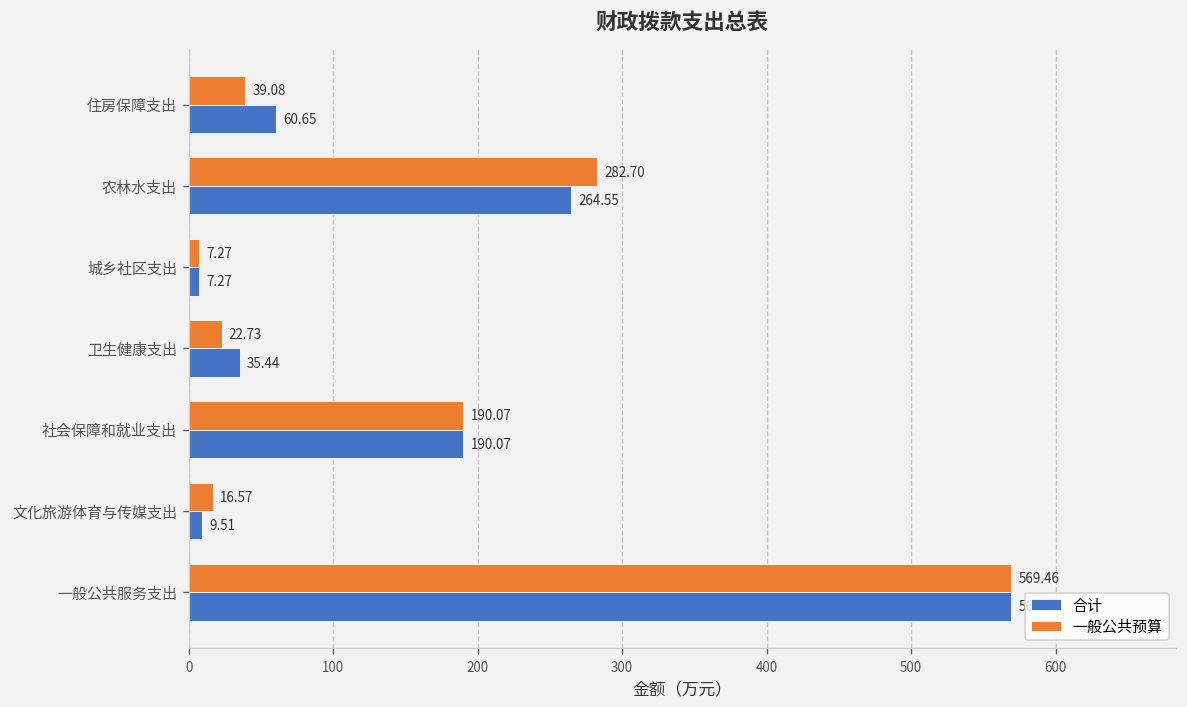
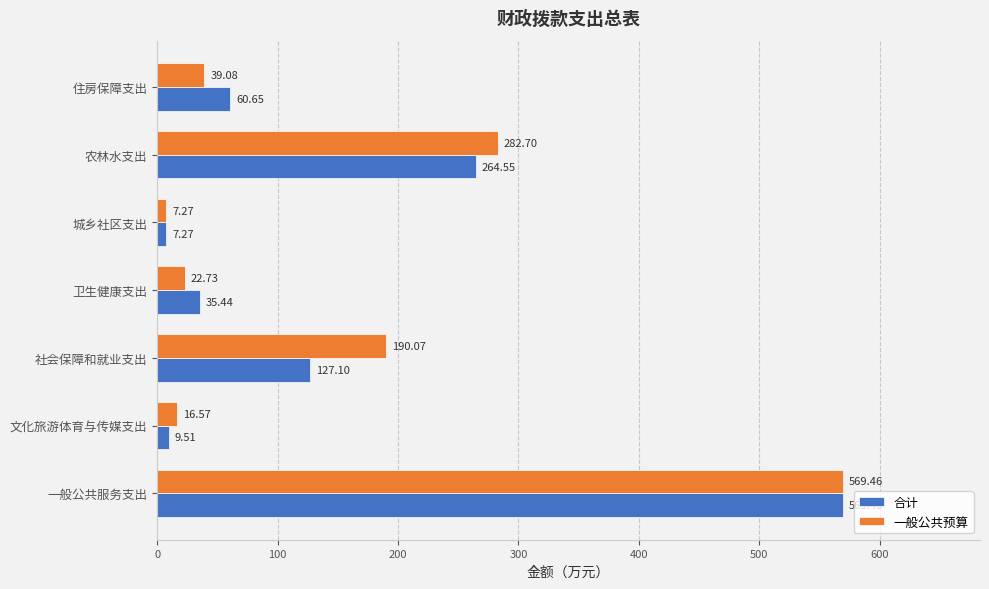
合计, 社会保障和就业支出: 190.07 -> 127.10
